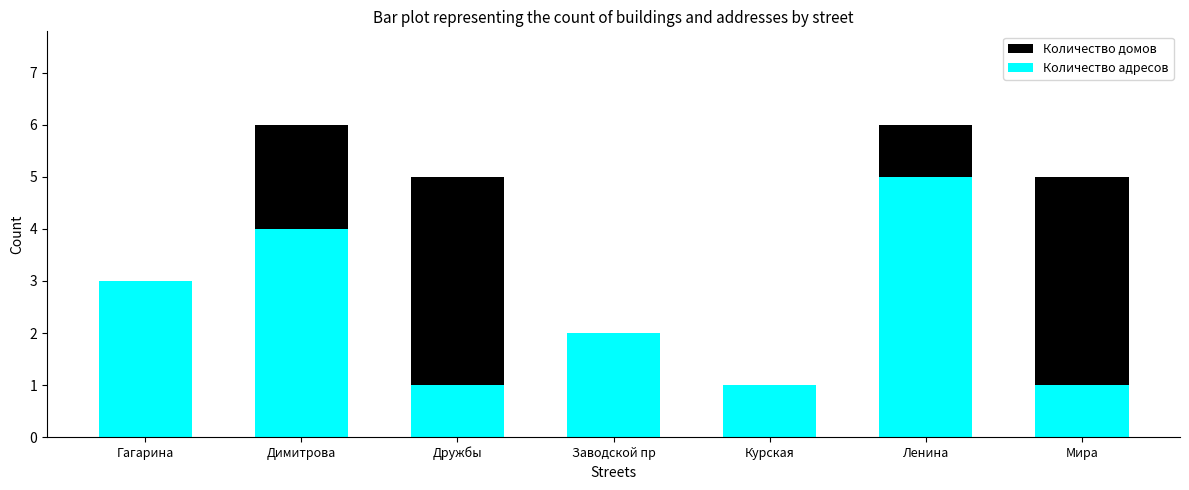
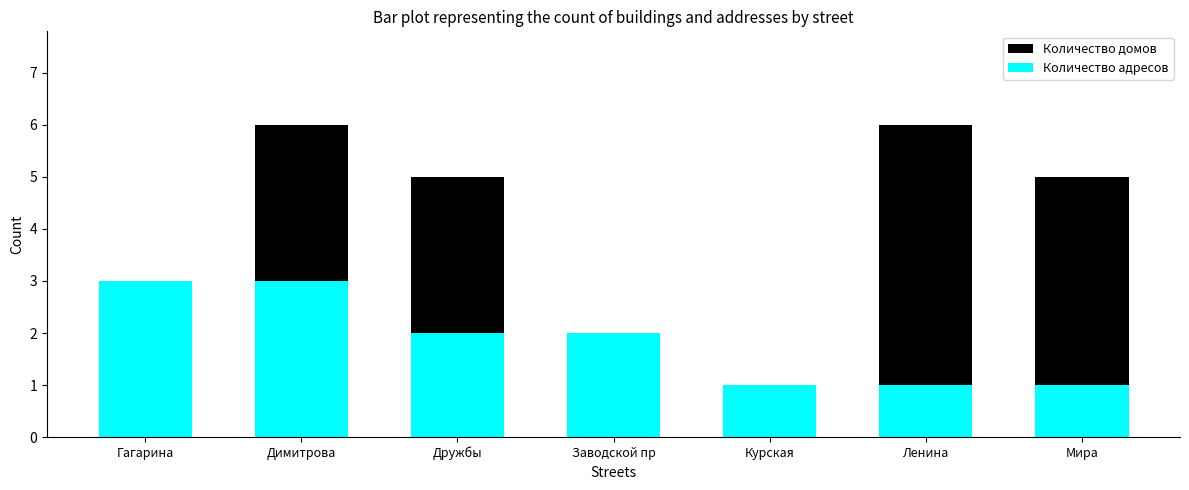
Количество адресов, Димитрова: 4 -> 3
Количество адресов, Дружбы: 1 -> 2
Количество адресов, Ленина: 5 -> 1
